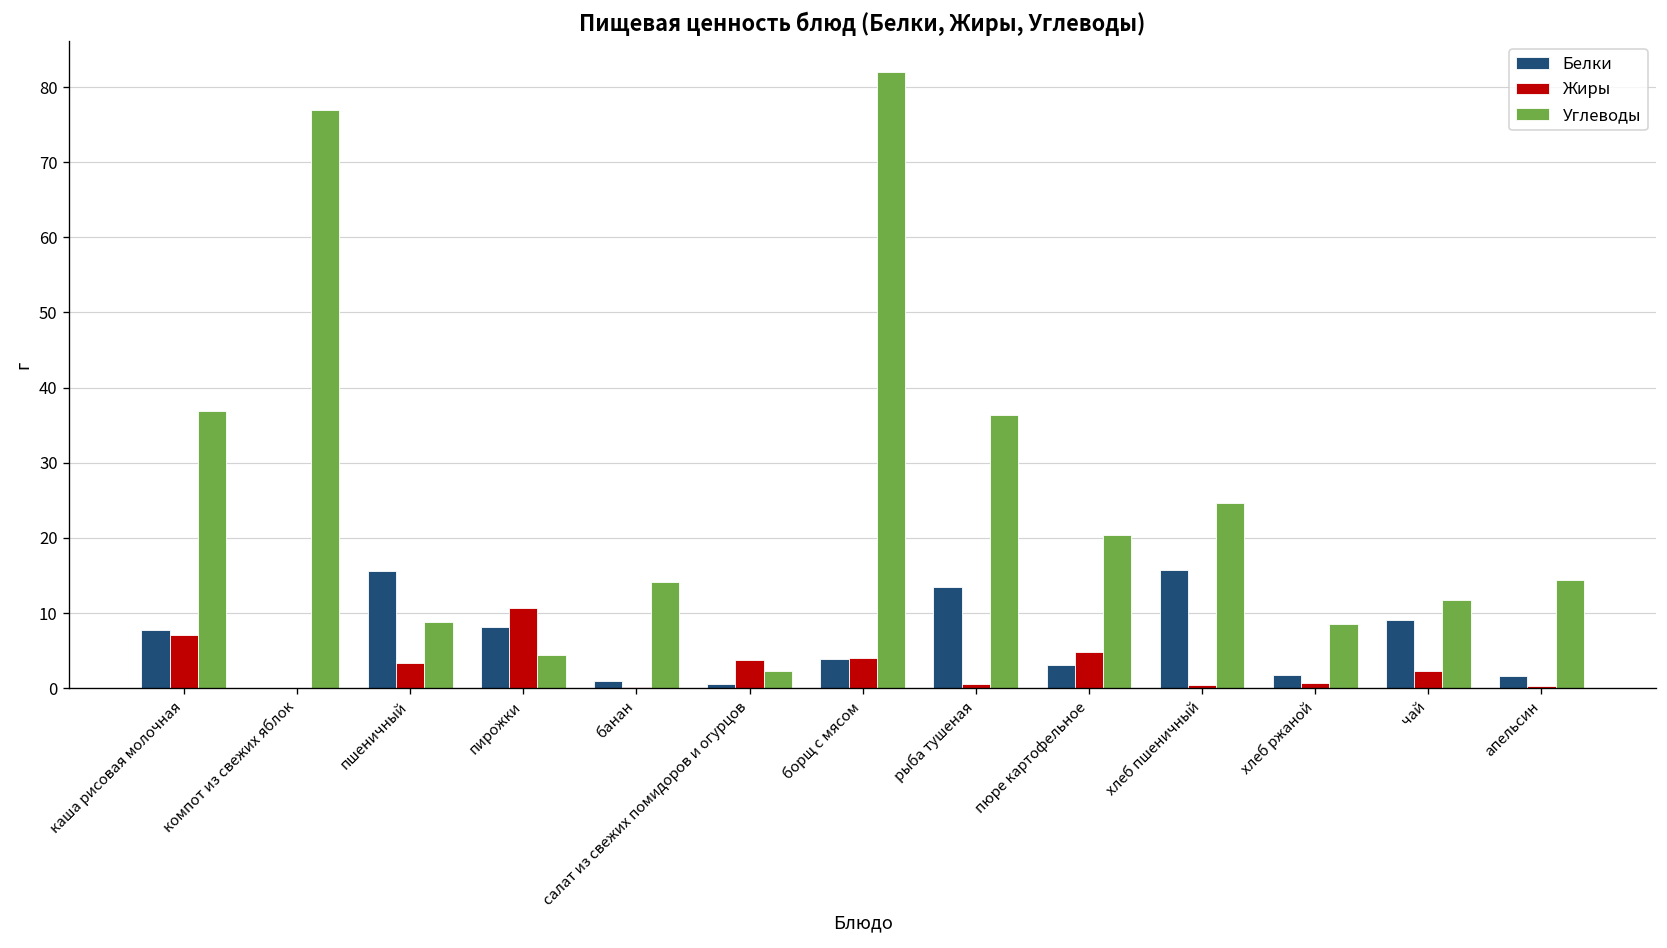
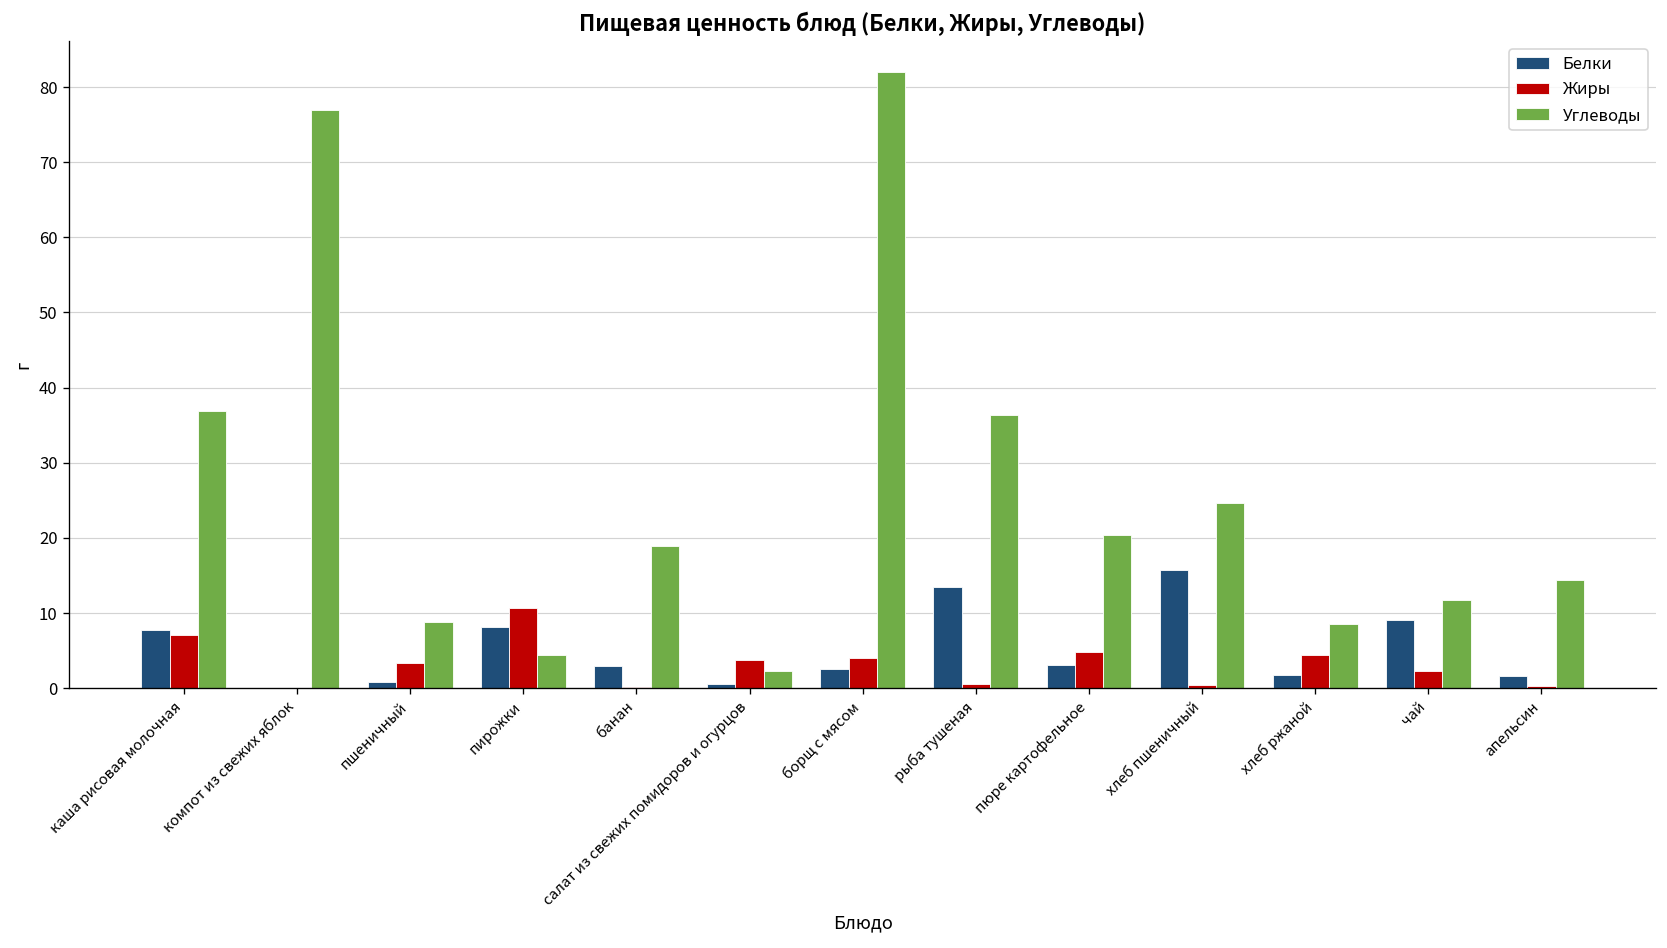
Белки, пшеничный: 16 -> 1
Белки, банан: 1 -> 3
Углеводы, банан: 14 -> 19
Белки, борщ с мясом: 4 -> 3
Жиры, хлеб ржаной: 1 -> 4
